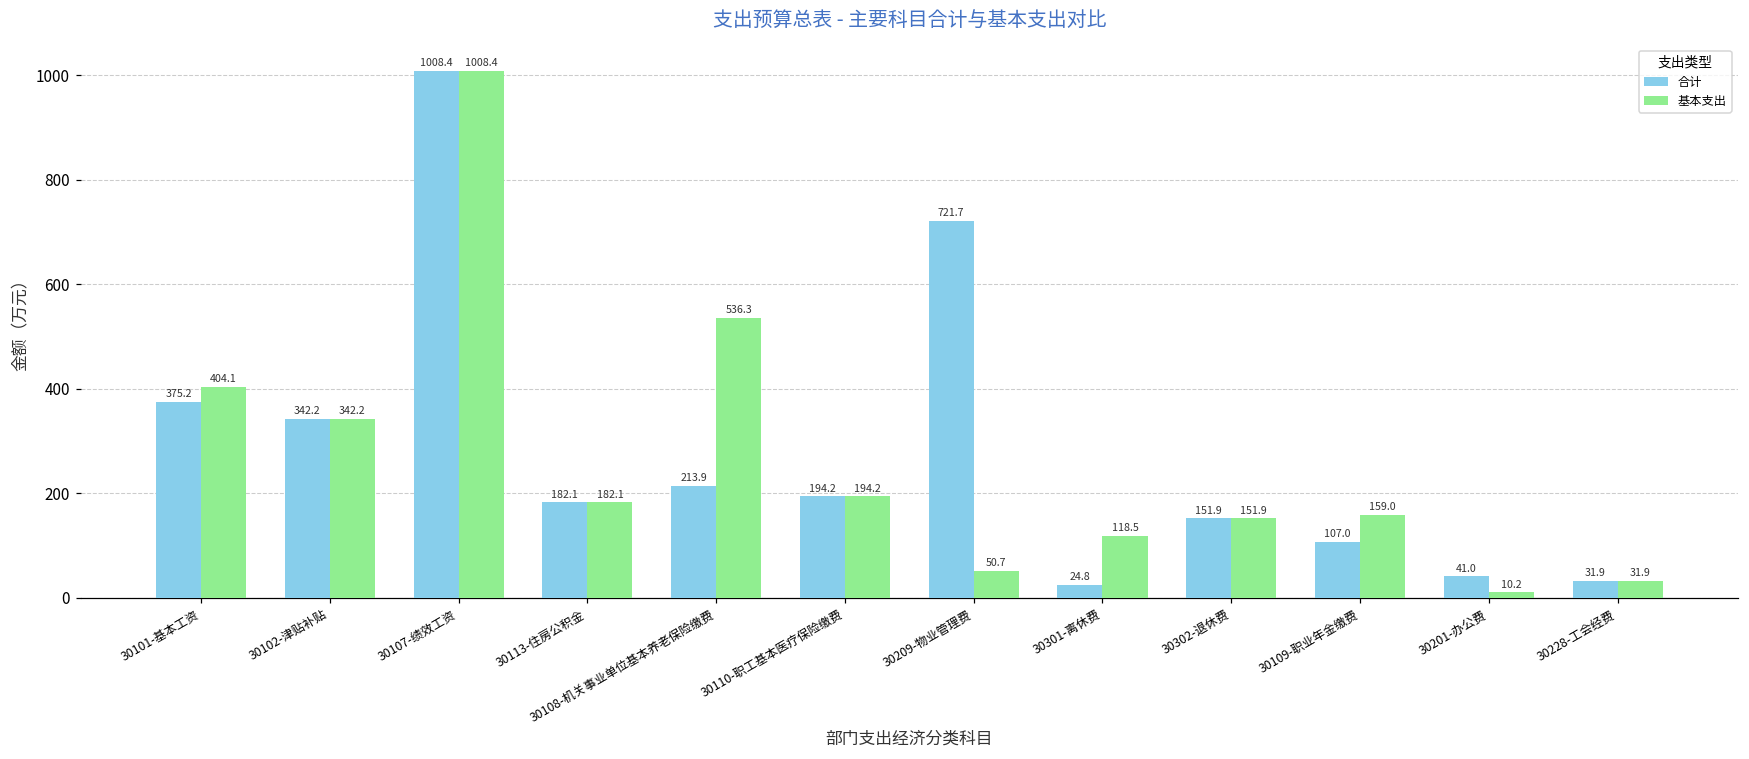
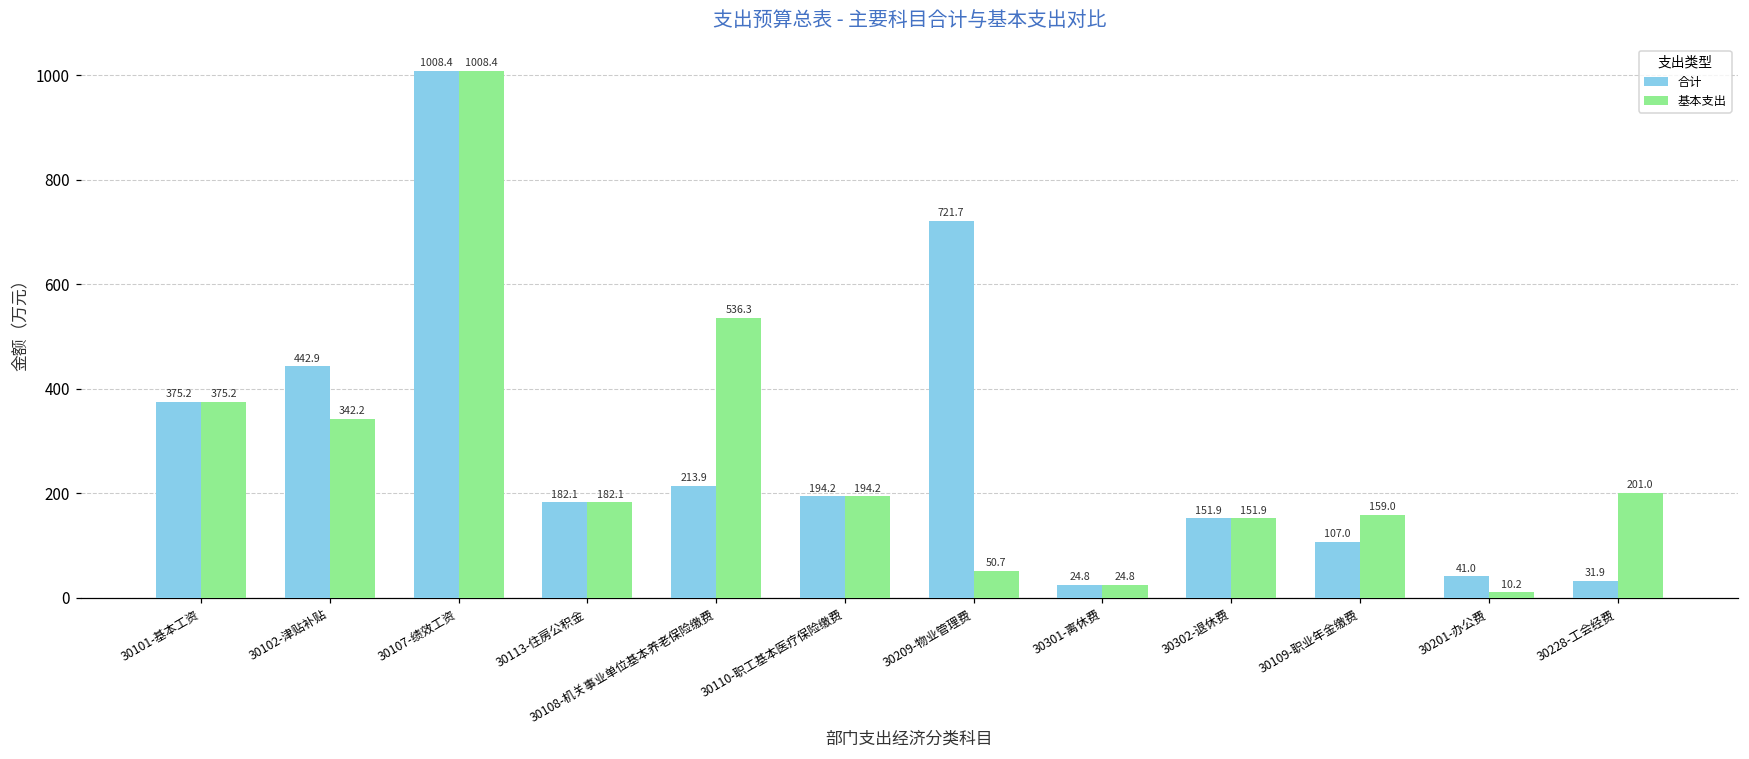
基本支出, 30101-基本工资: 404.1 -> 375.2
合计, 30102-津贴补贴: 342.2 -> 442.9
基本支出, 30301-离休费: 118.5 -> 24.8
基本支出, 30228-工会经费: 31.9 -> 201.0
